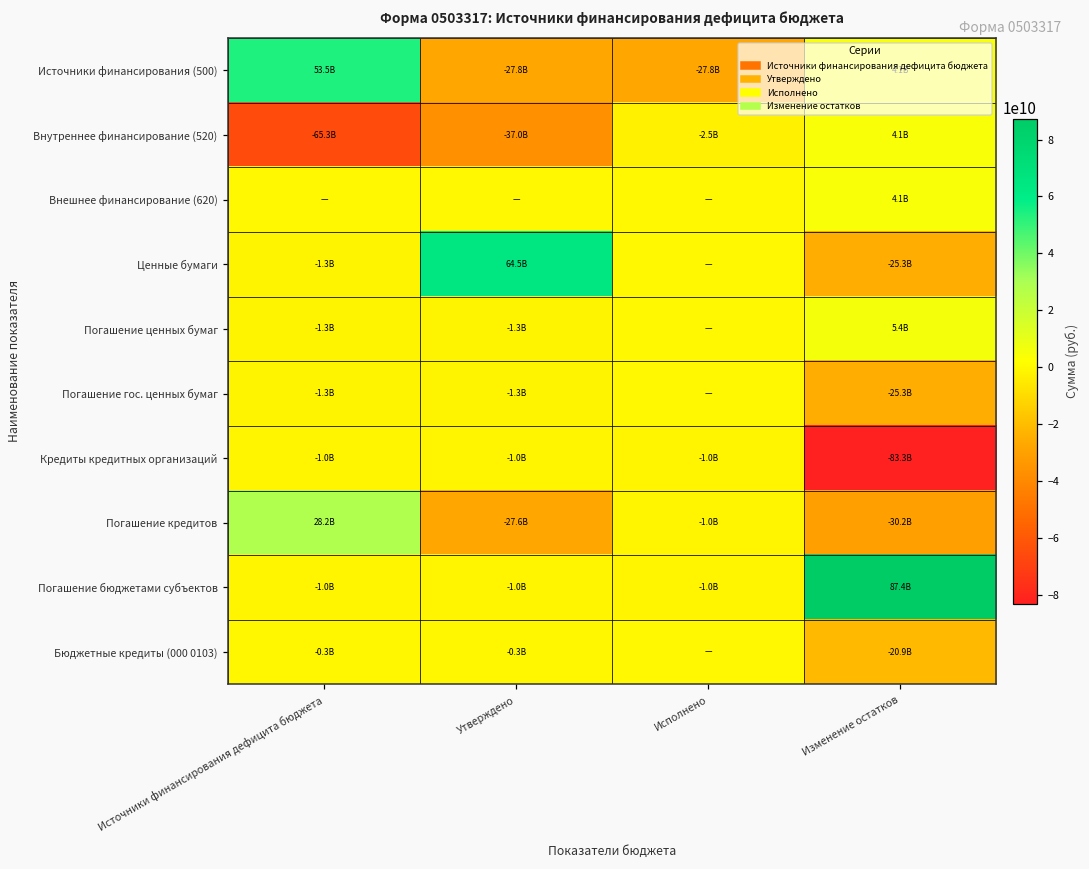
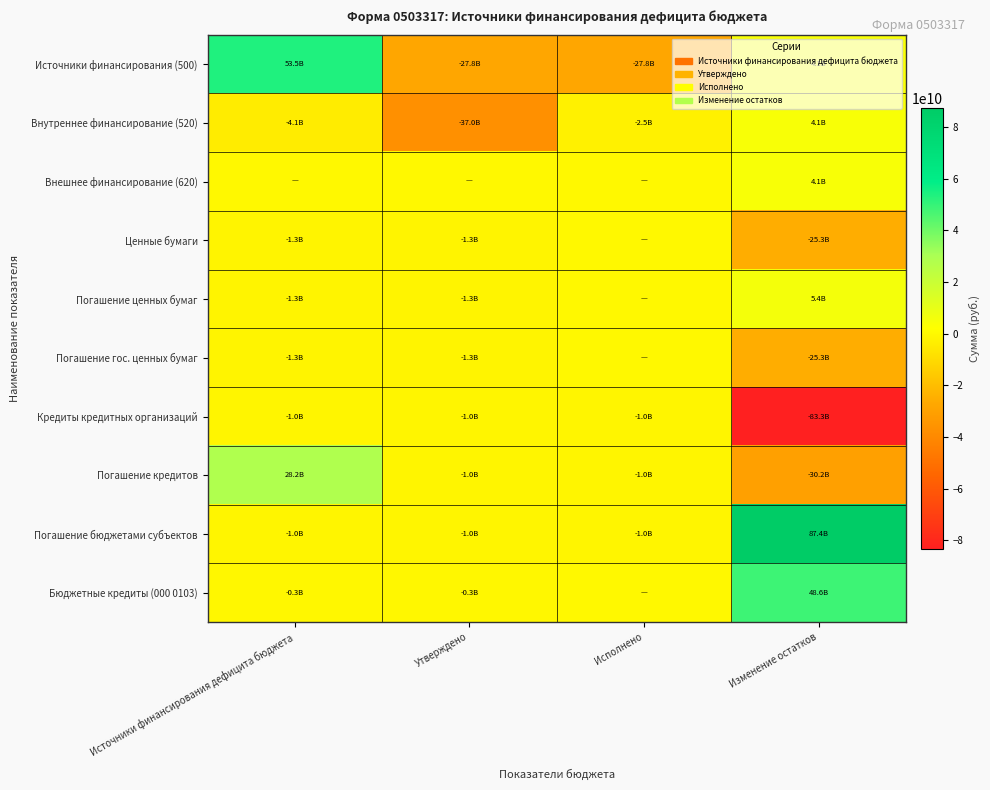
Внутреннее финансирование (520), Источники финансирования дефицита бюджета: -65.3B -> -4.1B
Ценные бумаги, Утверждено: 64.5B -> -1.3B
Погашение кредитов, Утверждено: -27.6B -> -1.0B
Бюджетные кредиты (000 0103), Изменение остатков: -20.9B -> 48.6B
